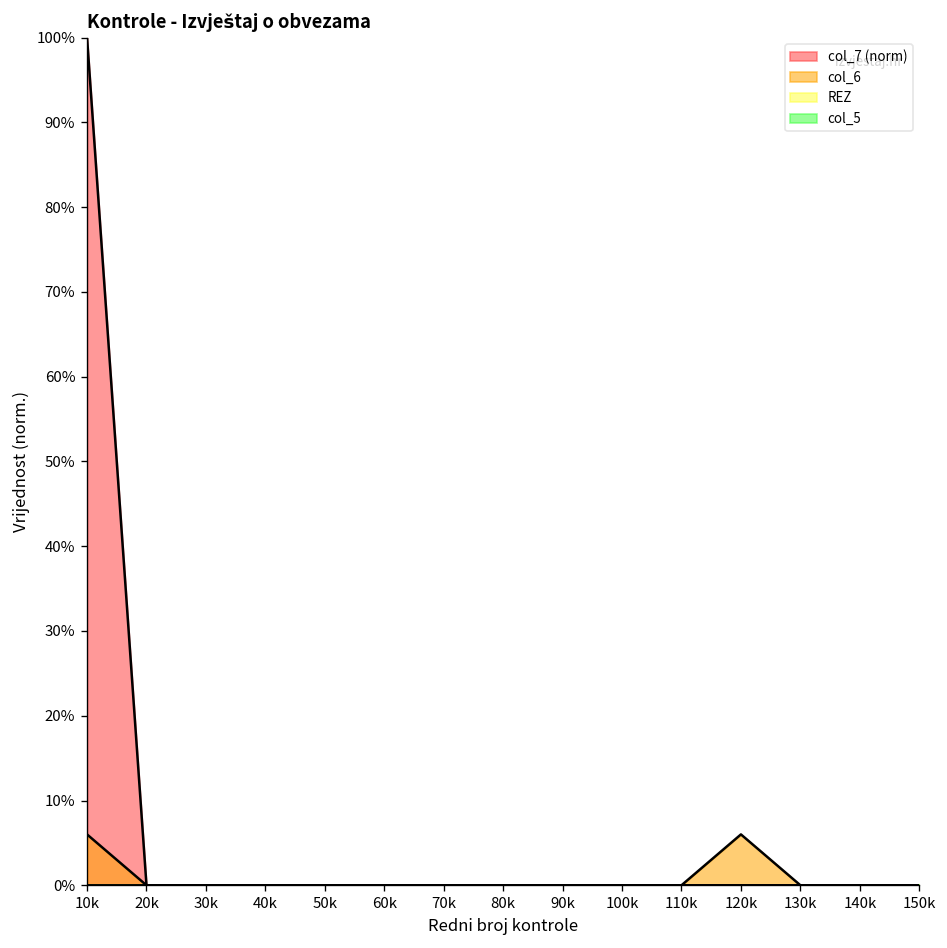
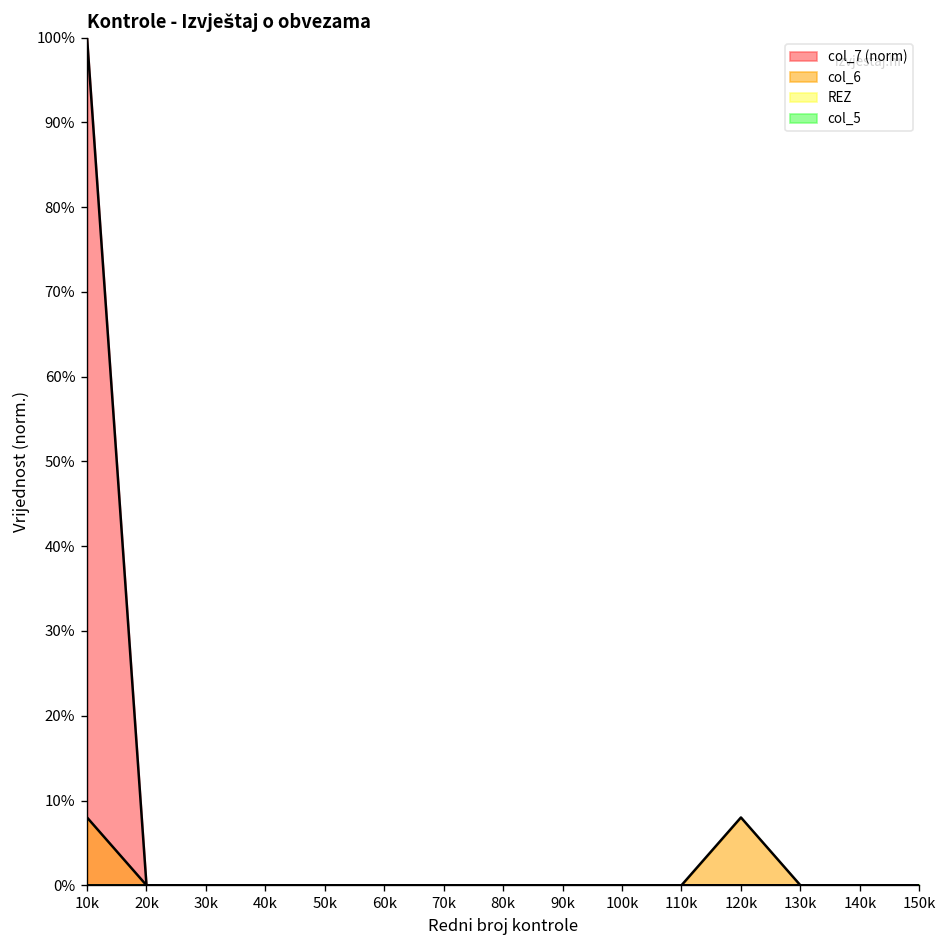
col_6, 10k: 6% -> 8%
col_6, 120k: 6% -> 8%
